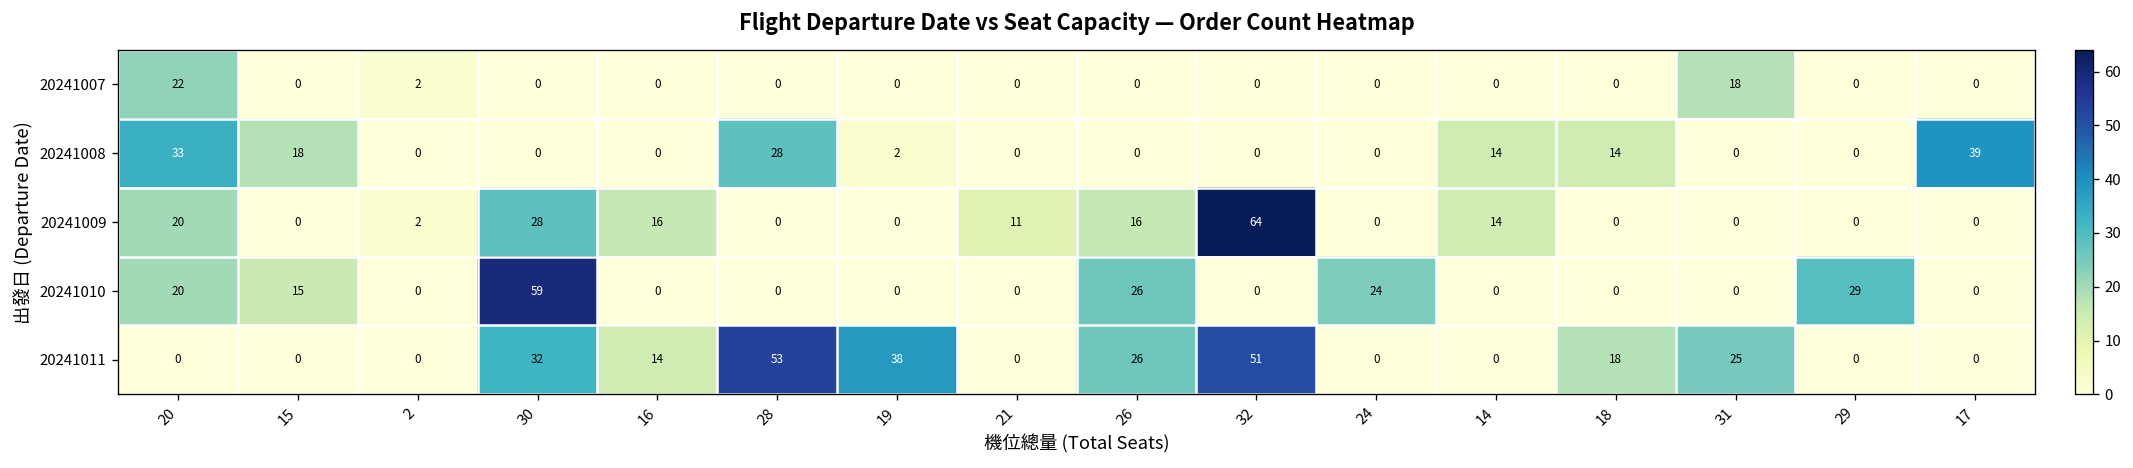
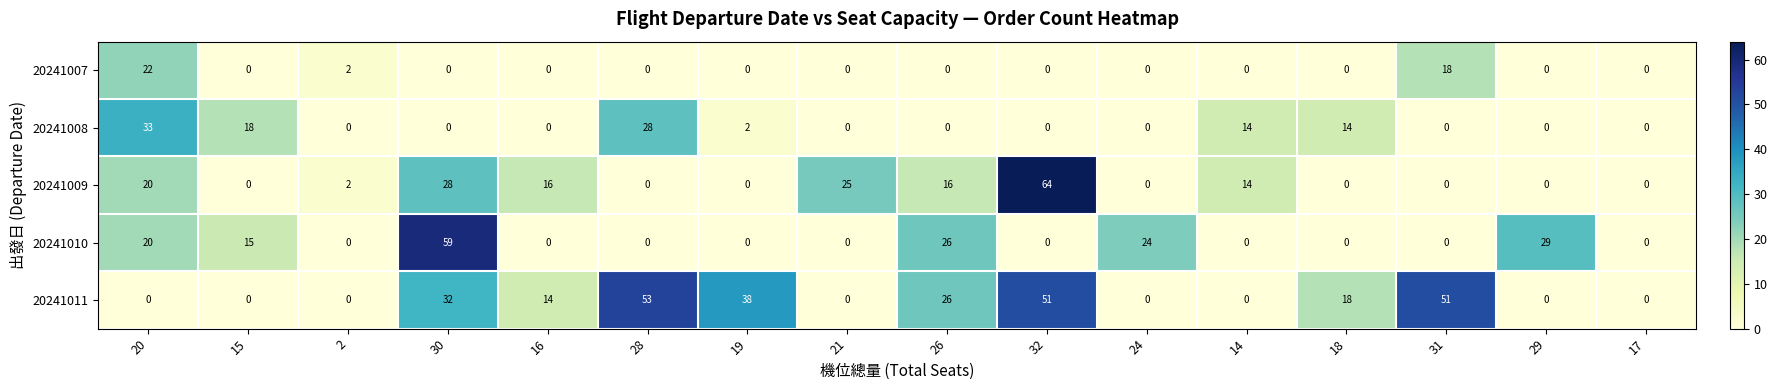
20241008, 17: 39 -> 0
20241009, 21: 11 -> 25
20241011, 31: 25 -> 51
